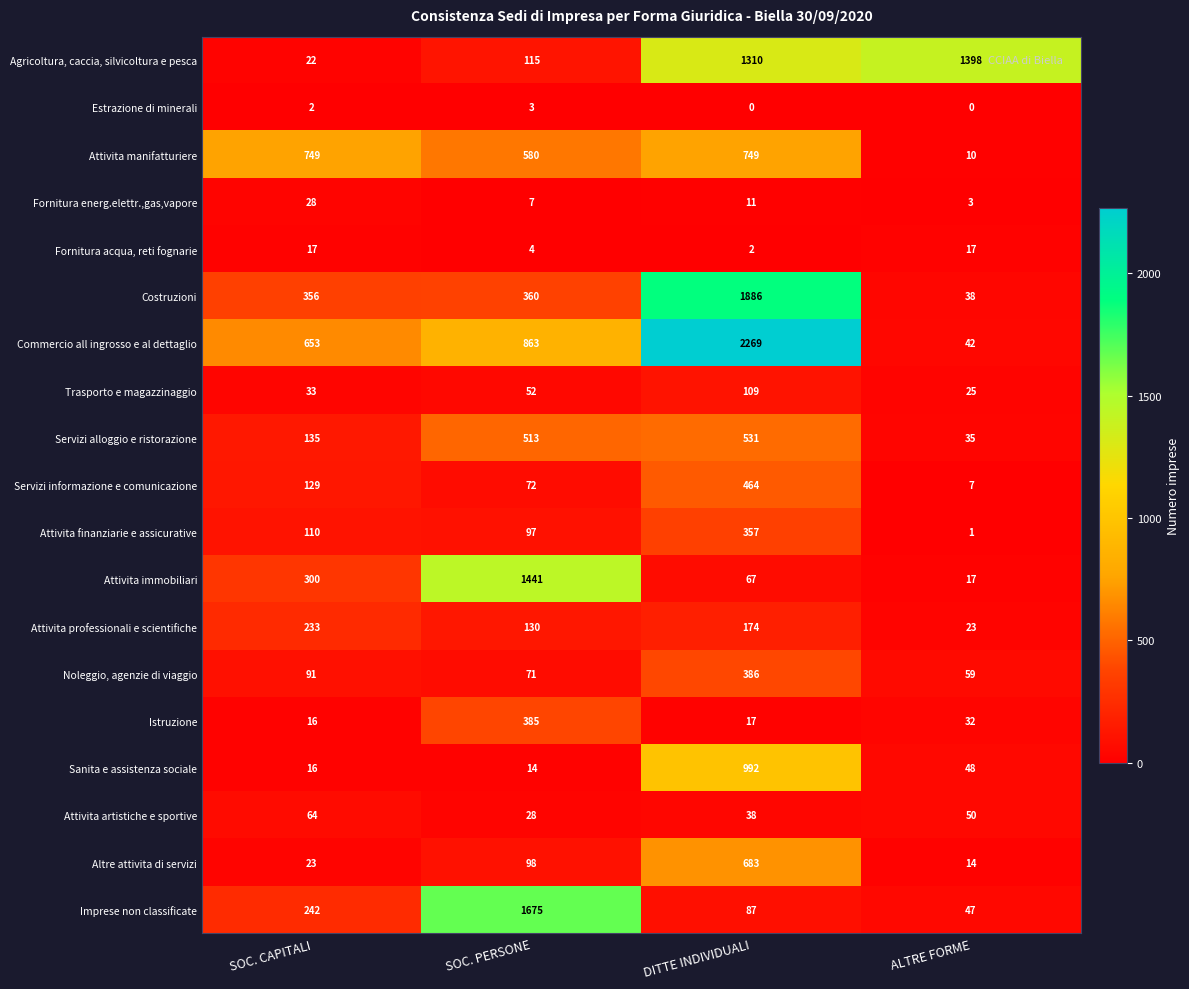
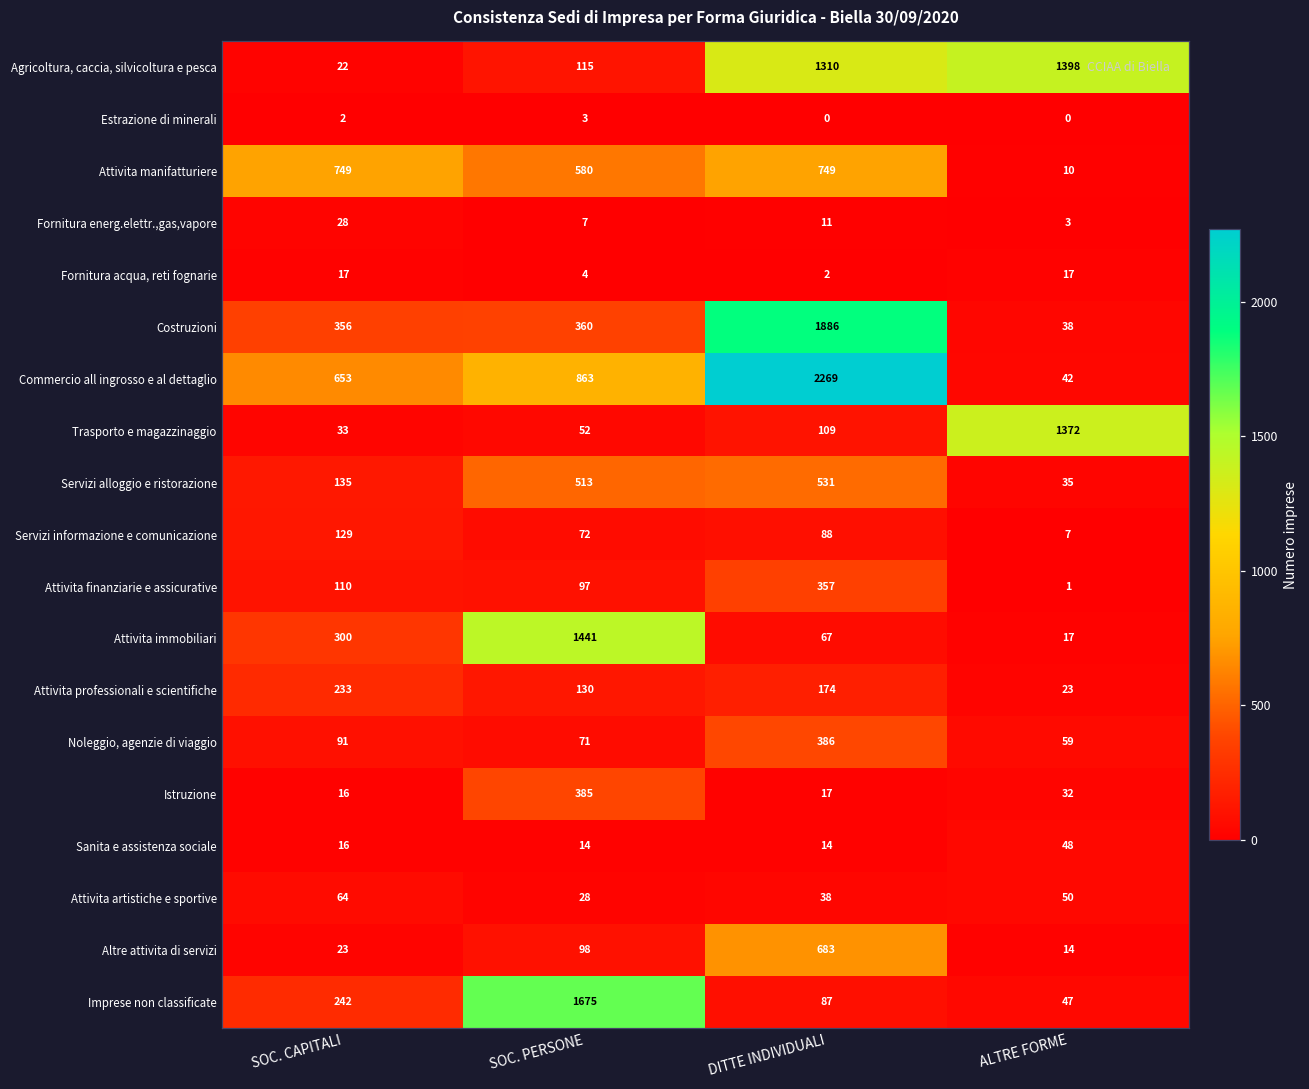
Trasporto e magazzinaggio, ALTRE FORME: 25 -> 1372
Servizi informazione e comunicazione, DITTE INDIVIDUALI: 464 -> 88
Sanita e assistenza sociale, DITTE INDIVIDUALI: 992 -> 14
